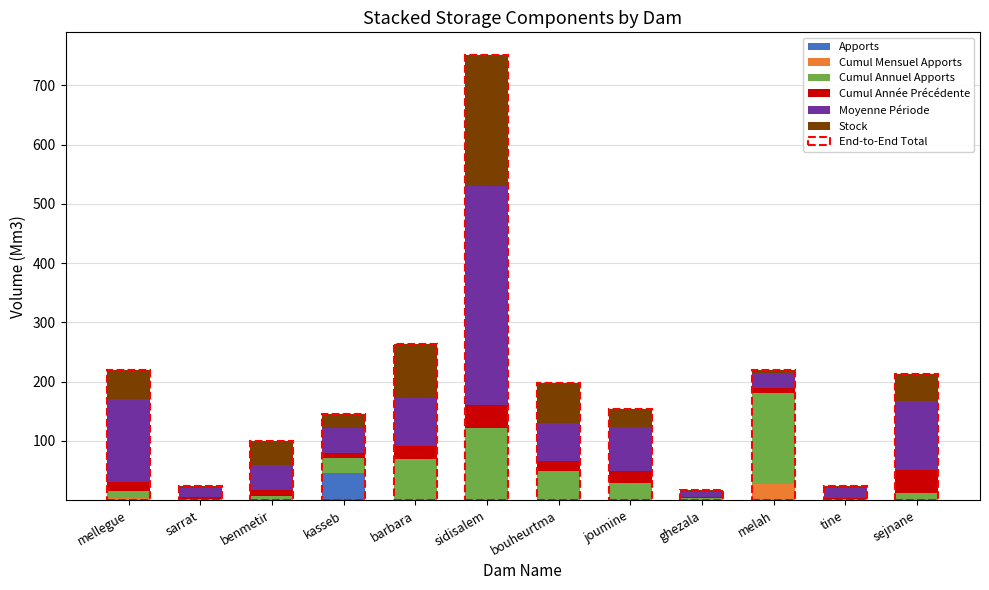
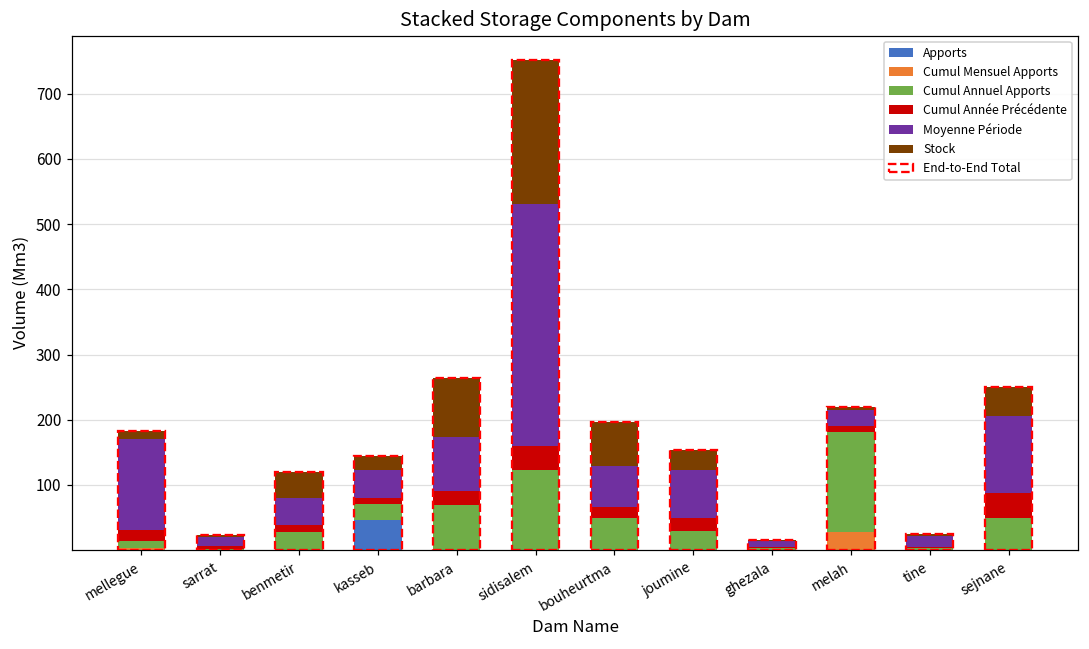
Stock, mellegue: 50 -> 10
Cumul Annuel Apports, benmetir: 10 -> 30
Cumul Annuel Apports, sejnane: 10 -> 50
